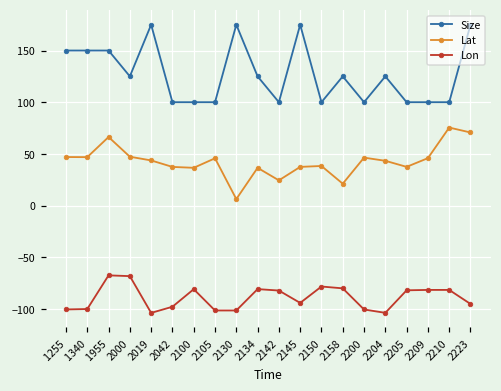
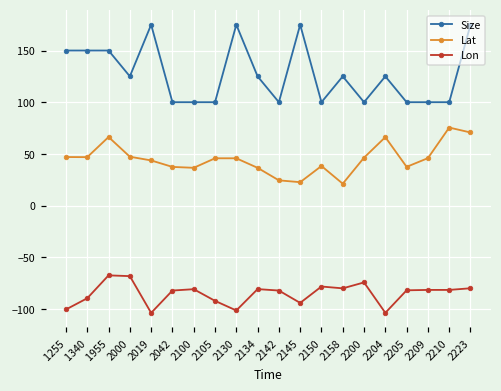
Lon, 1340: -100 -> -90
Lon, 2042: -100 -> -80
Lon, 2105: -100 -> -90
Lat, 2130: 10 -> 50
Lat, 2145: 40 -> 20
Lon, 2200: -100 -> -70
Lat, 2204: 40 -> 70
Lon, 2223: -100 -> -80
